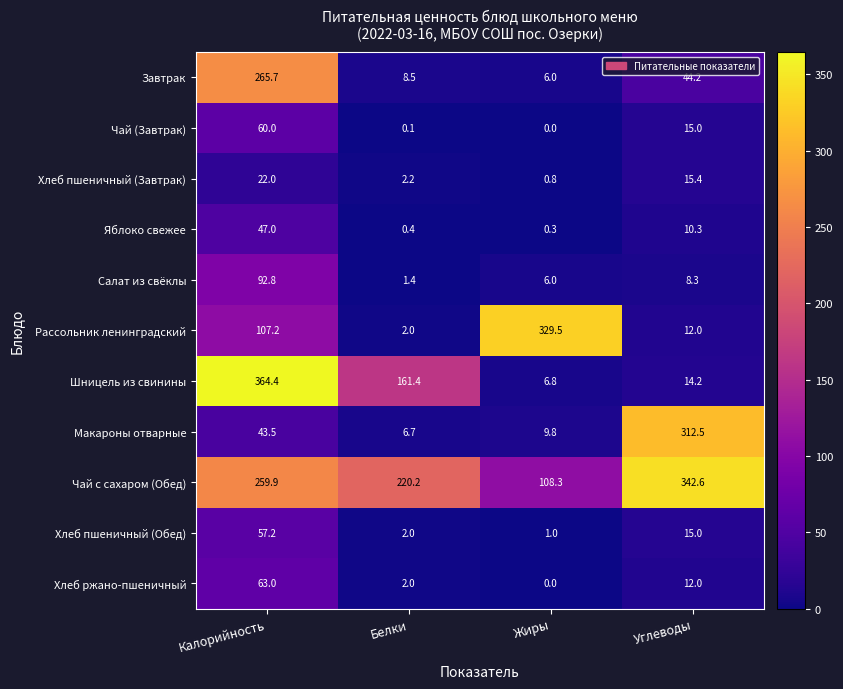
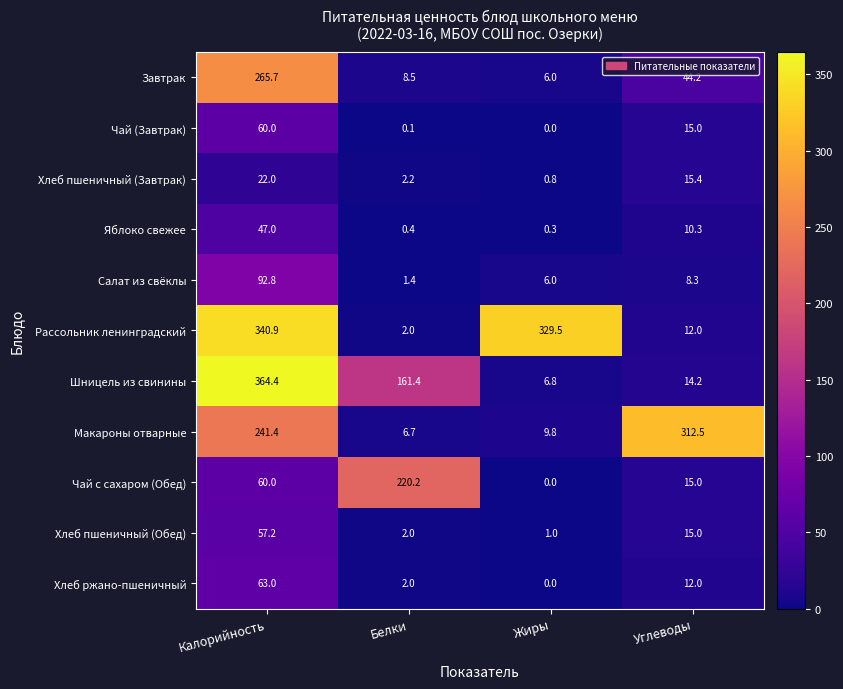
Рассольник ленинградский, Калорийность: 107.2 -> 340.9
Макароны отварные, Калорийность: 43.5 -> 241.4
Чай с сахаром (Обед), Калорийность: 259.9 -> 60.0
Чай с сахаром (Обед), Жиры: 108.3 -> 0.0
Чай с сахаром (Обед), Углеводы: 342.6 -> 15.0
